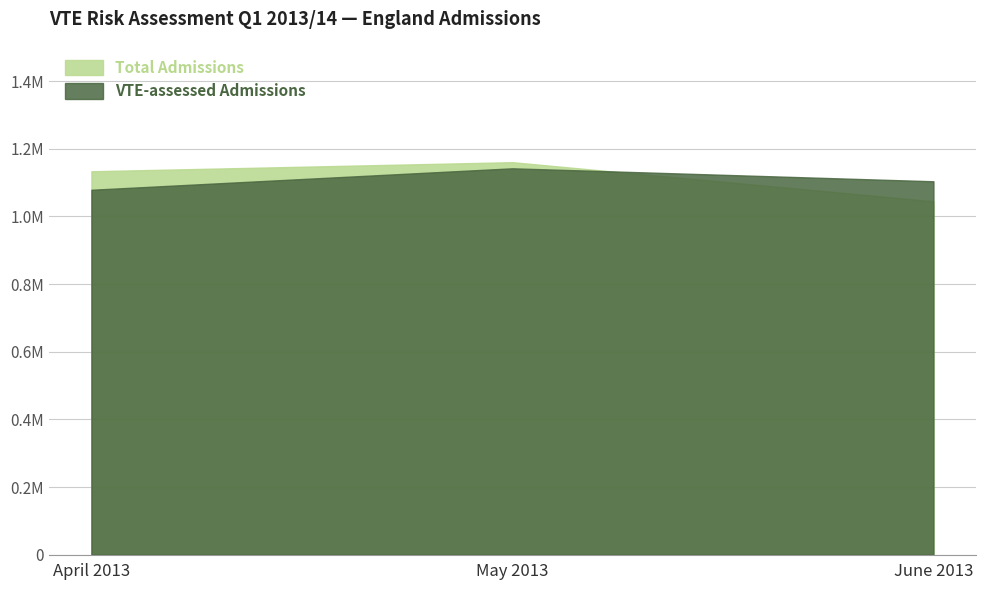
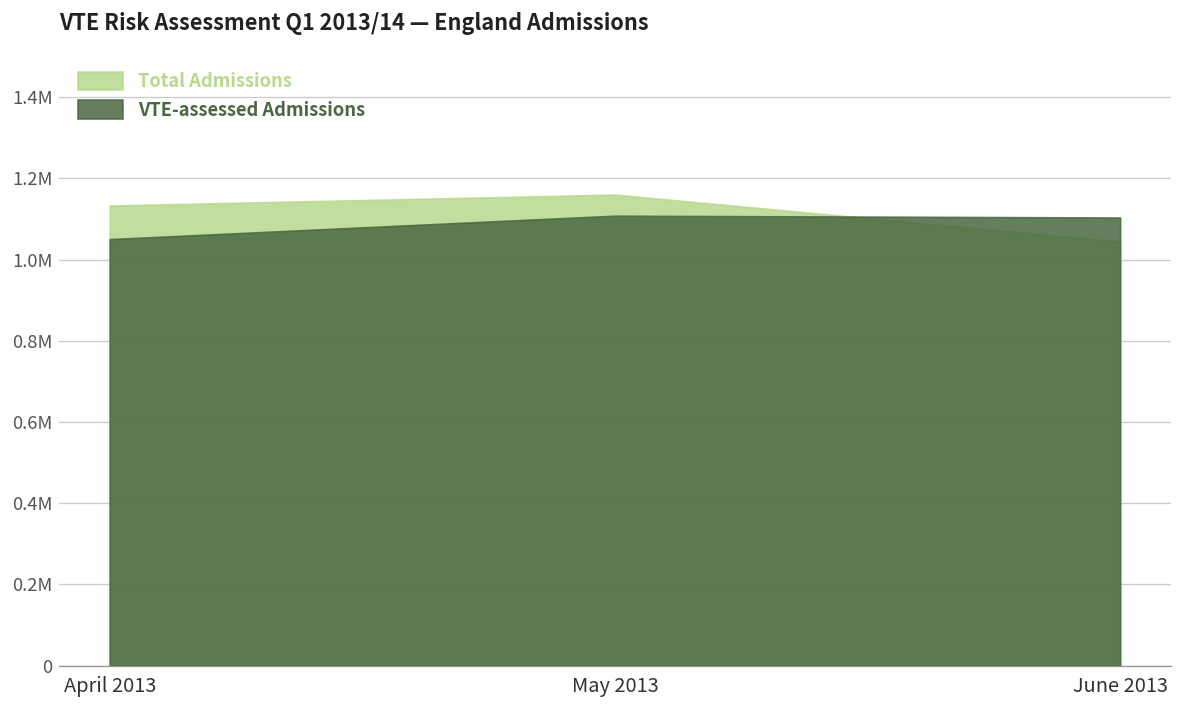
VTE-assessed Admissions, April 2013: 1080000 -> 1050000
VTE-assessed Admissions, May 2013: 1140000 -> 1110000
